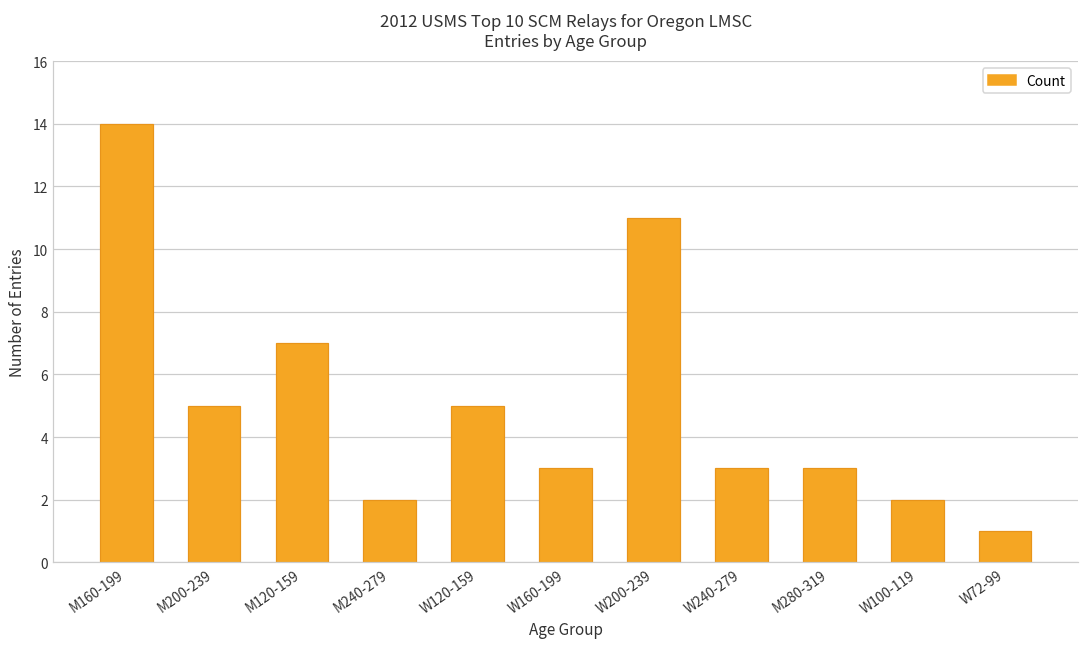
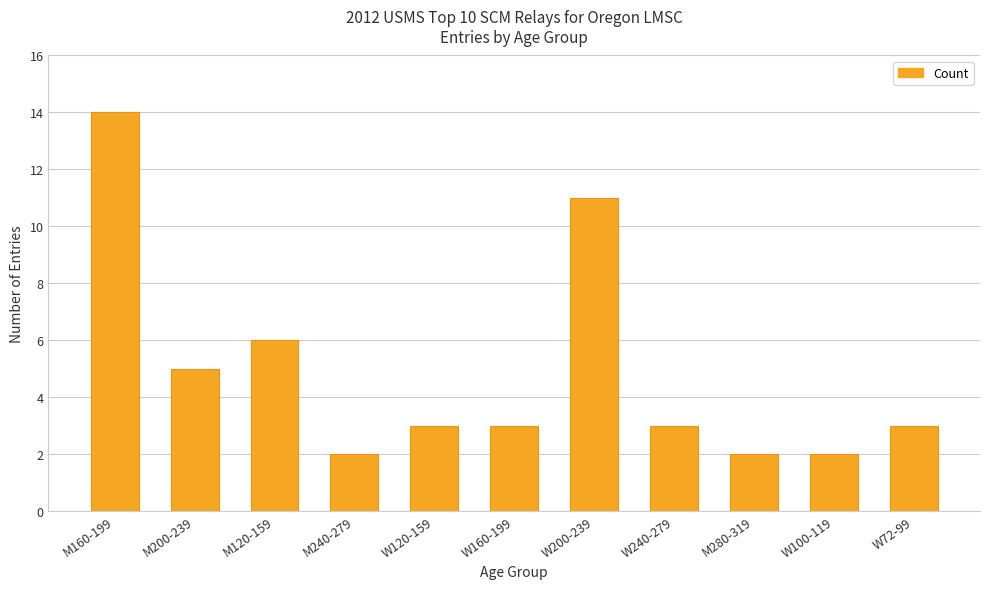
M120-159: 7 -> 6
W120-159: 5 -> 3
M280-319: 3 -> 2
W72-99: 1 -> 3
